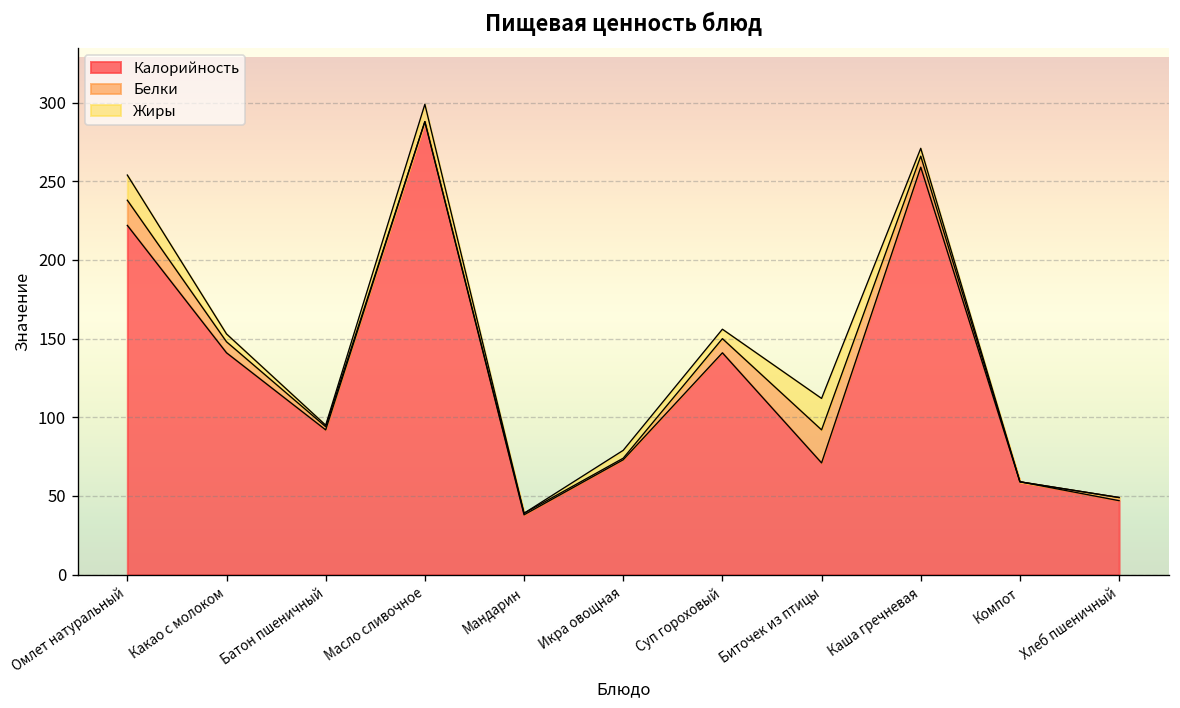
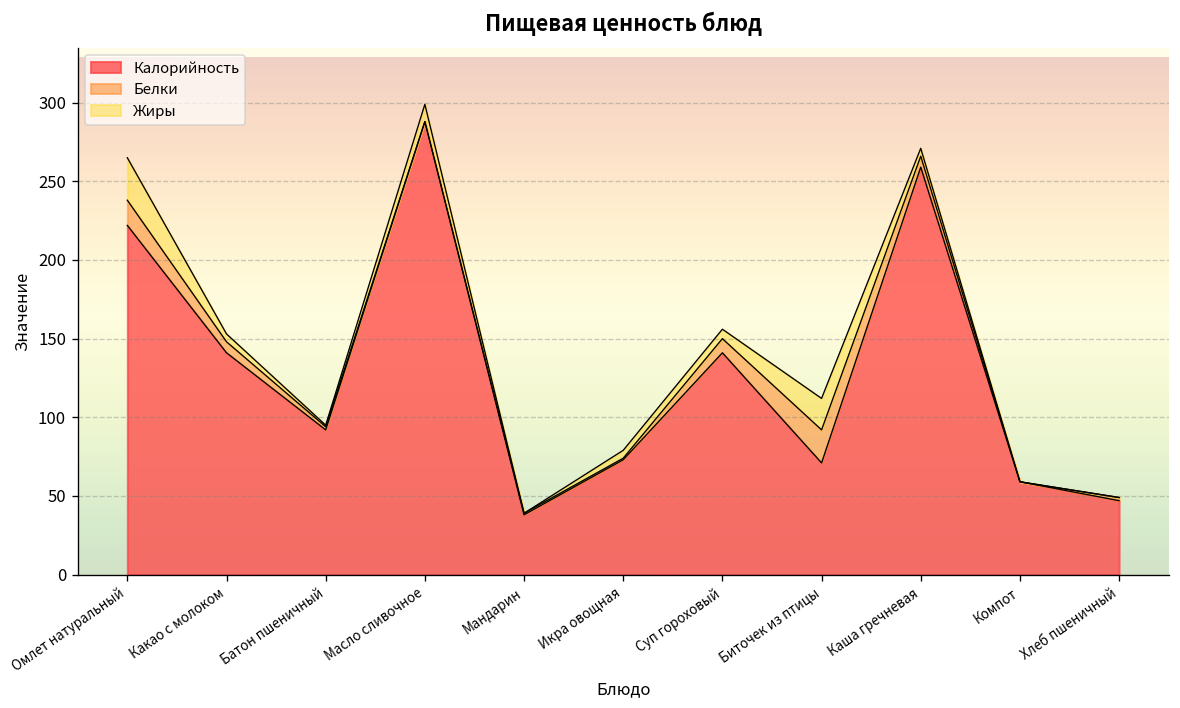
Жиры, Омлет натуральный: 16 -> 27
